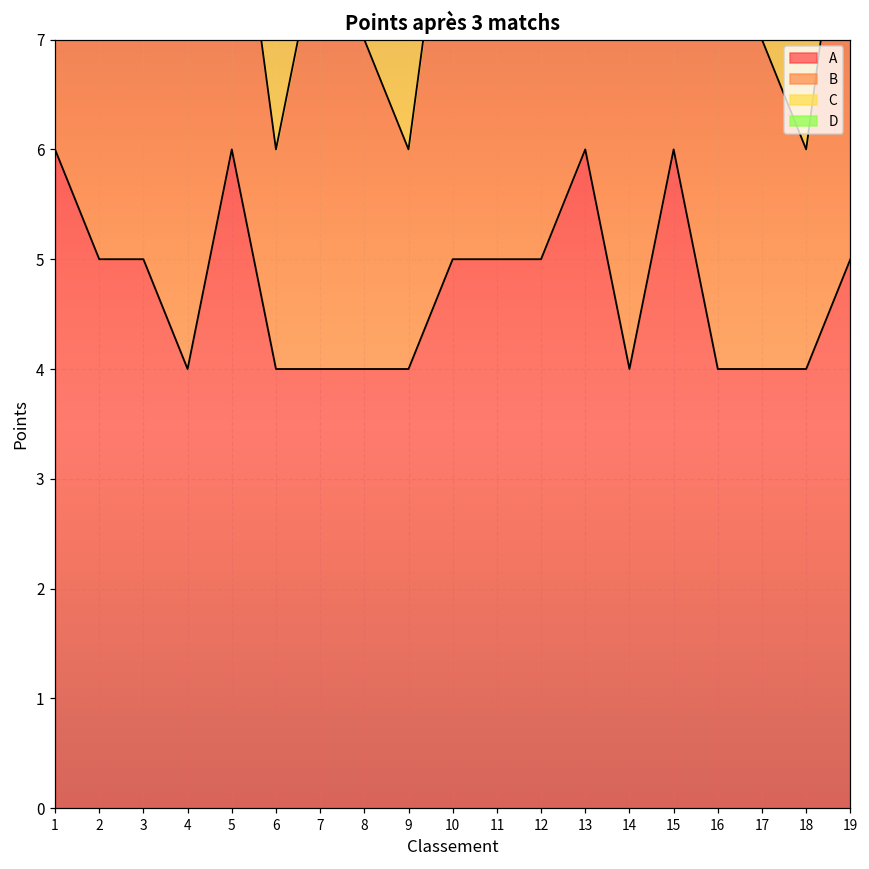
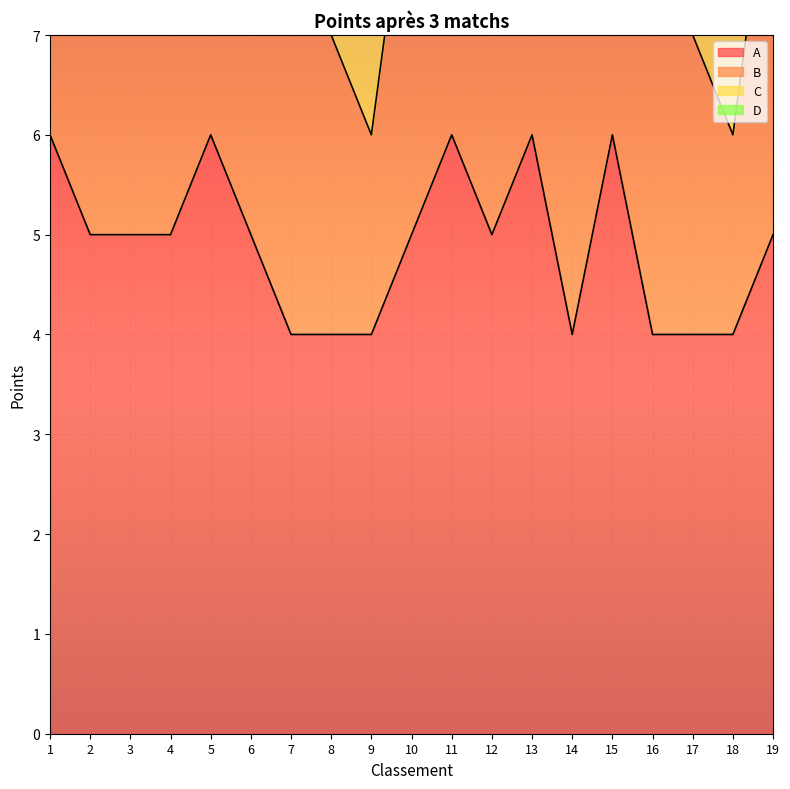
A, 4: 4 -> 5
A, 6: 4 -> 5
A, 11: 5 -> 6
